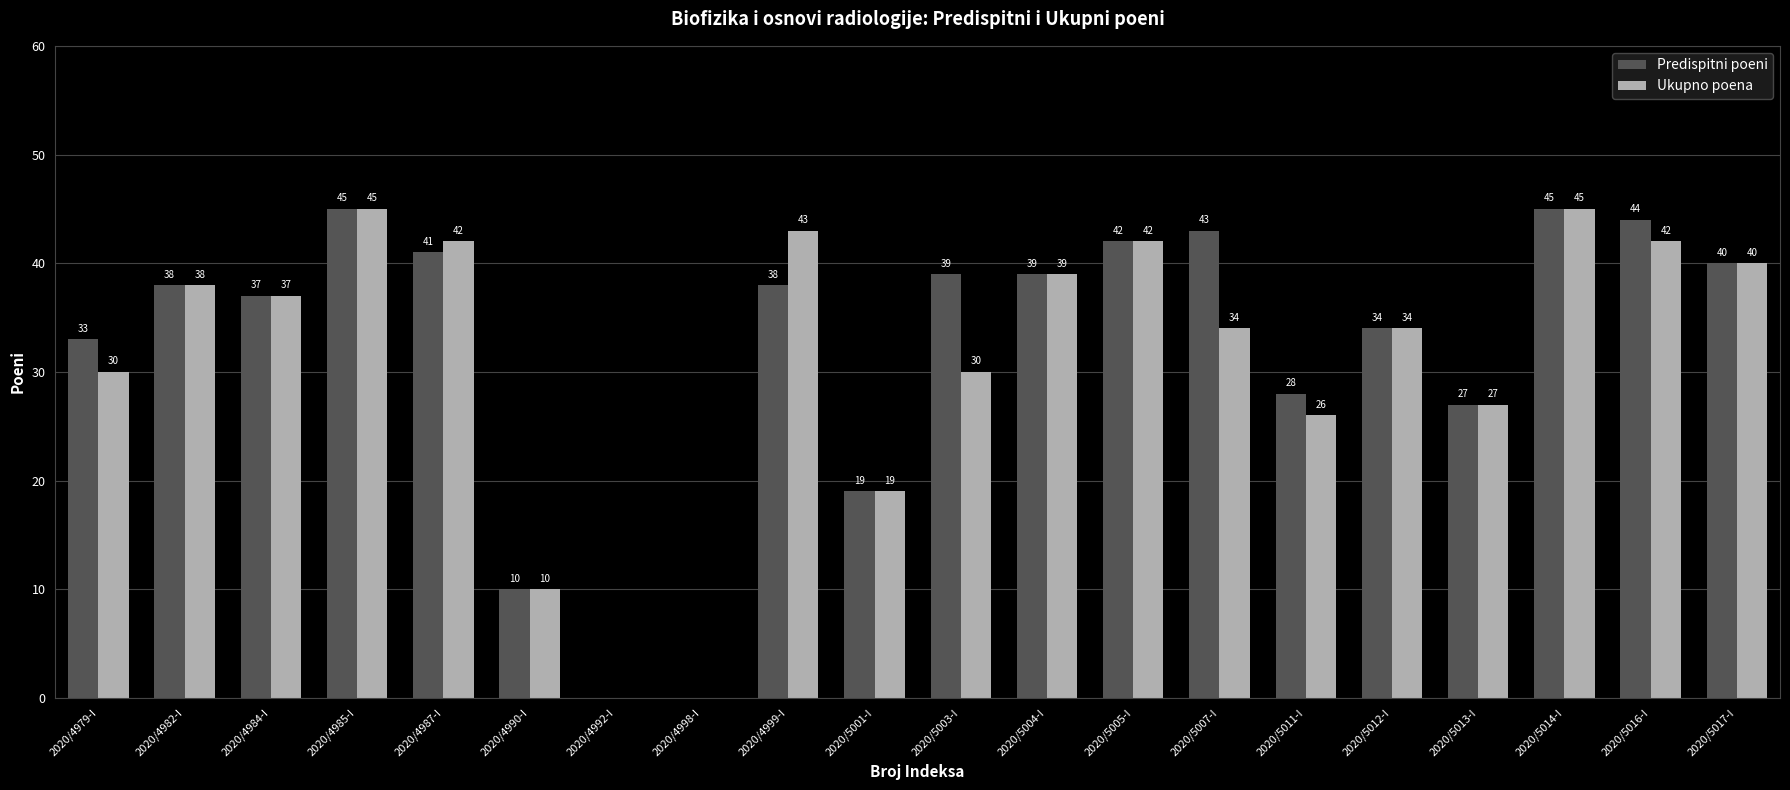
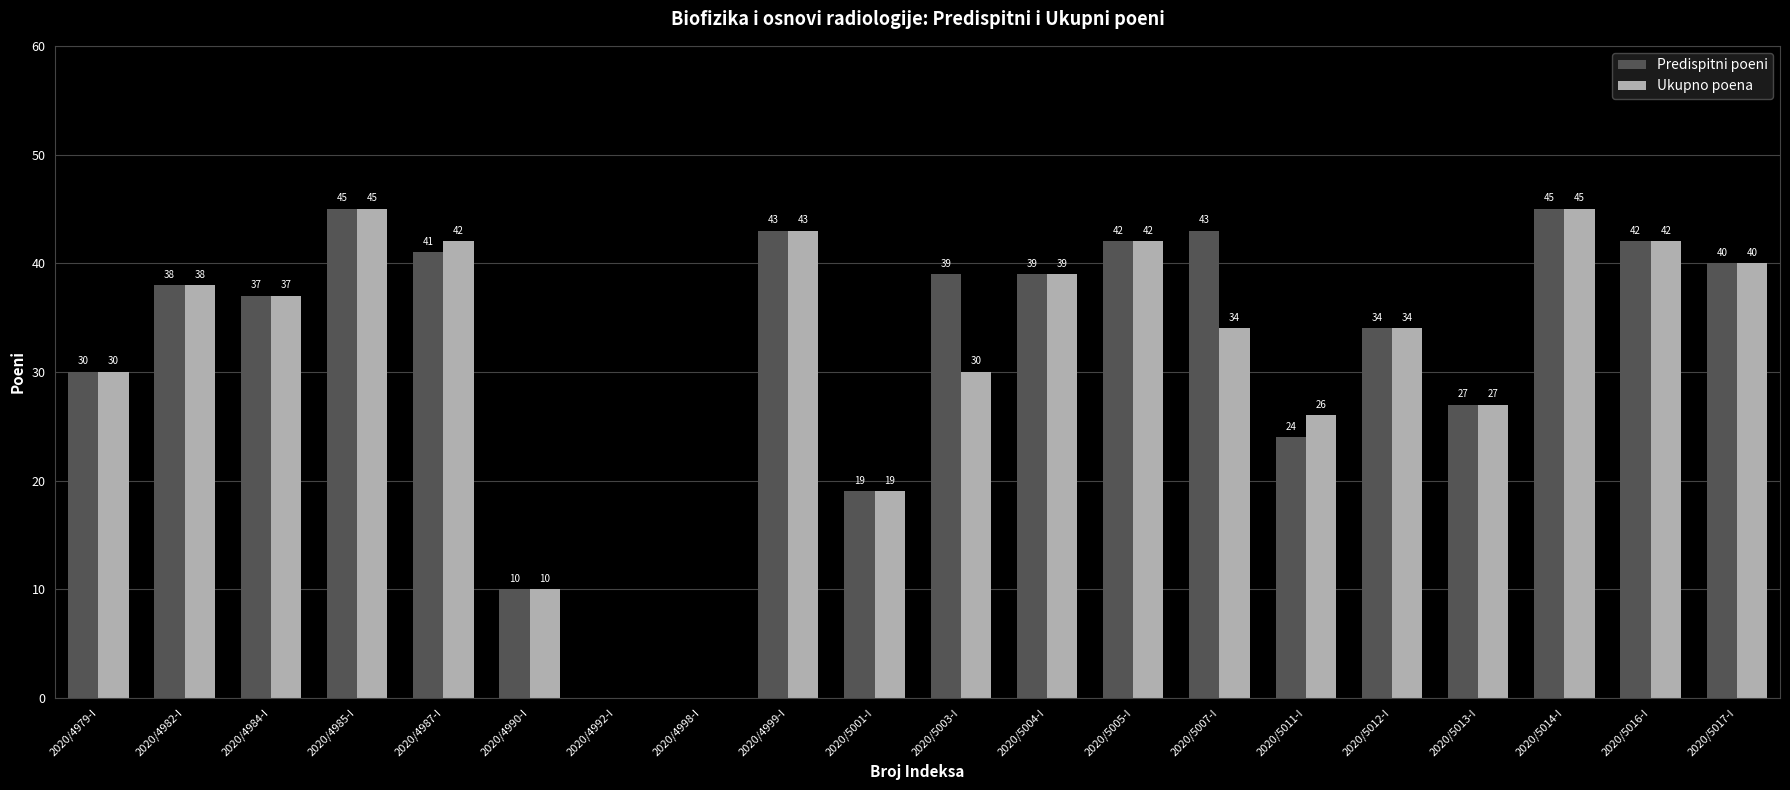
Predispitni poeni, 2020/4979-I: 33 -> 30
Predispitni poeni, 2020/4999-I: 38 -> 43
Predispitni poeni, 2020/5011-I: 28 -> 24
Predispitni poeni, 2020/5016-I: 44 -> 42
